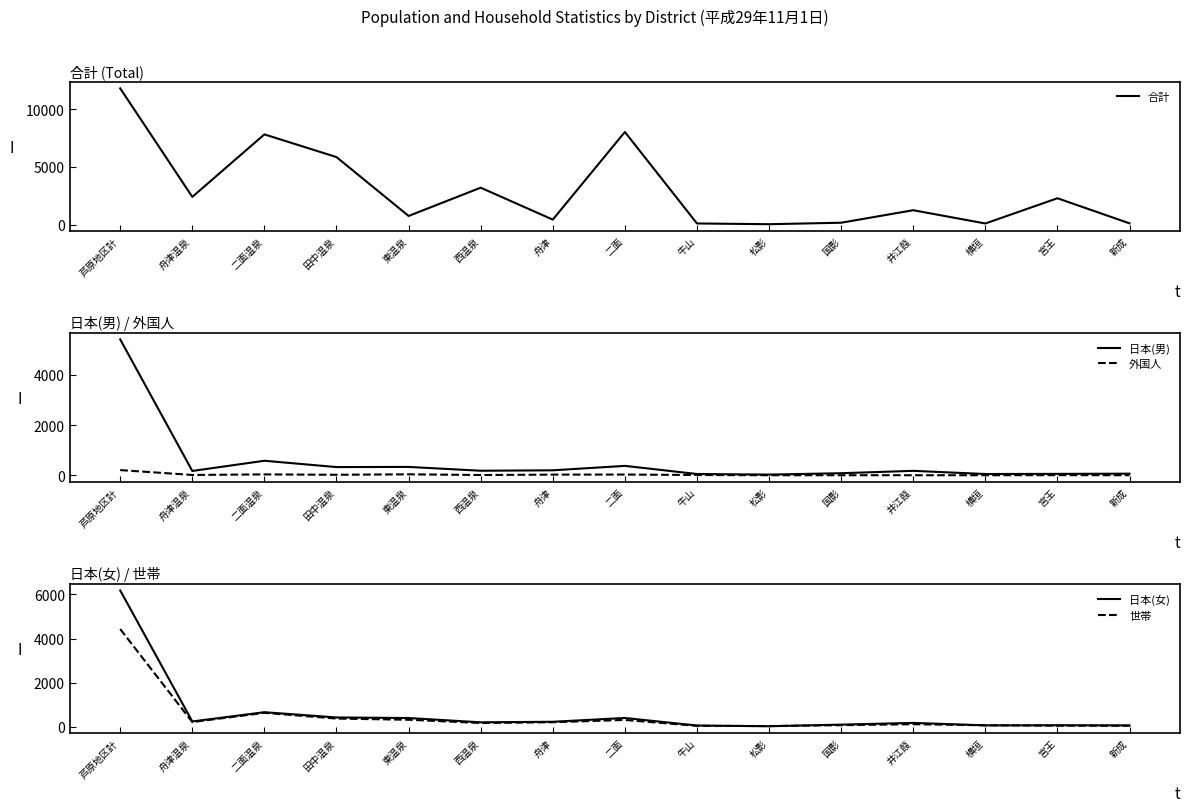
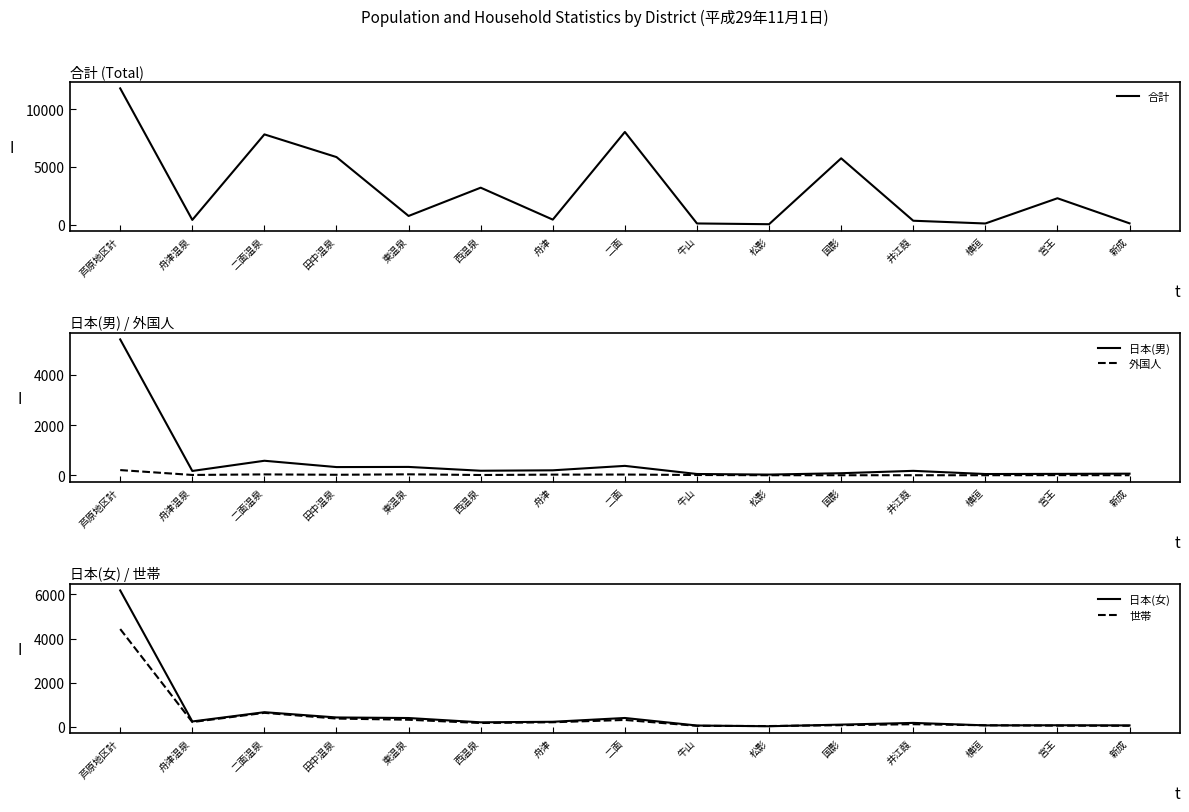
合計 (Total), 舟津温泉: 2400 -> 400
合計 (Total), 国影: 200 -> 5800
合計 (Total), 井江葭: 1300 -> 400
